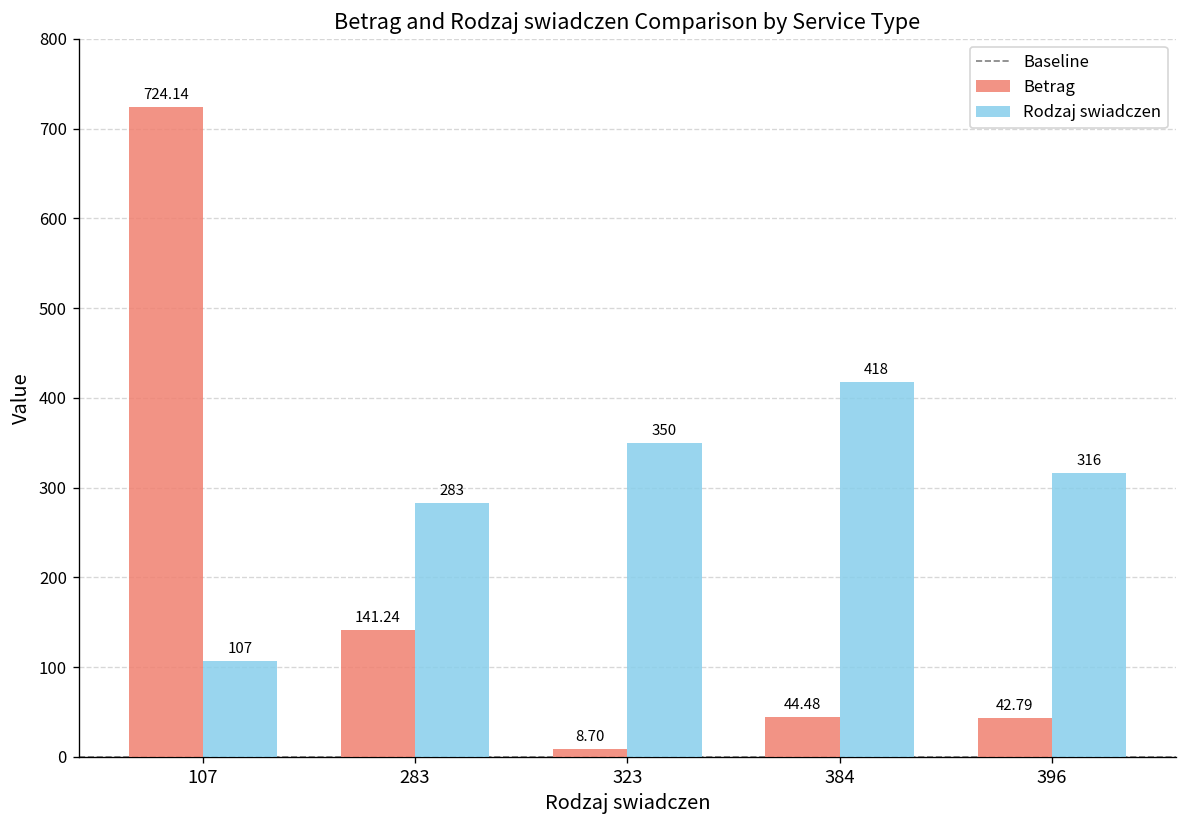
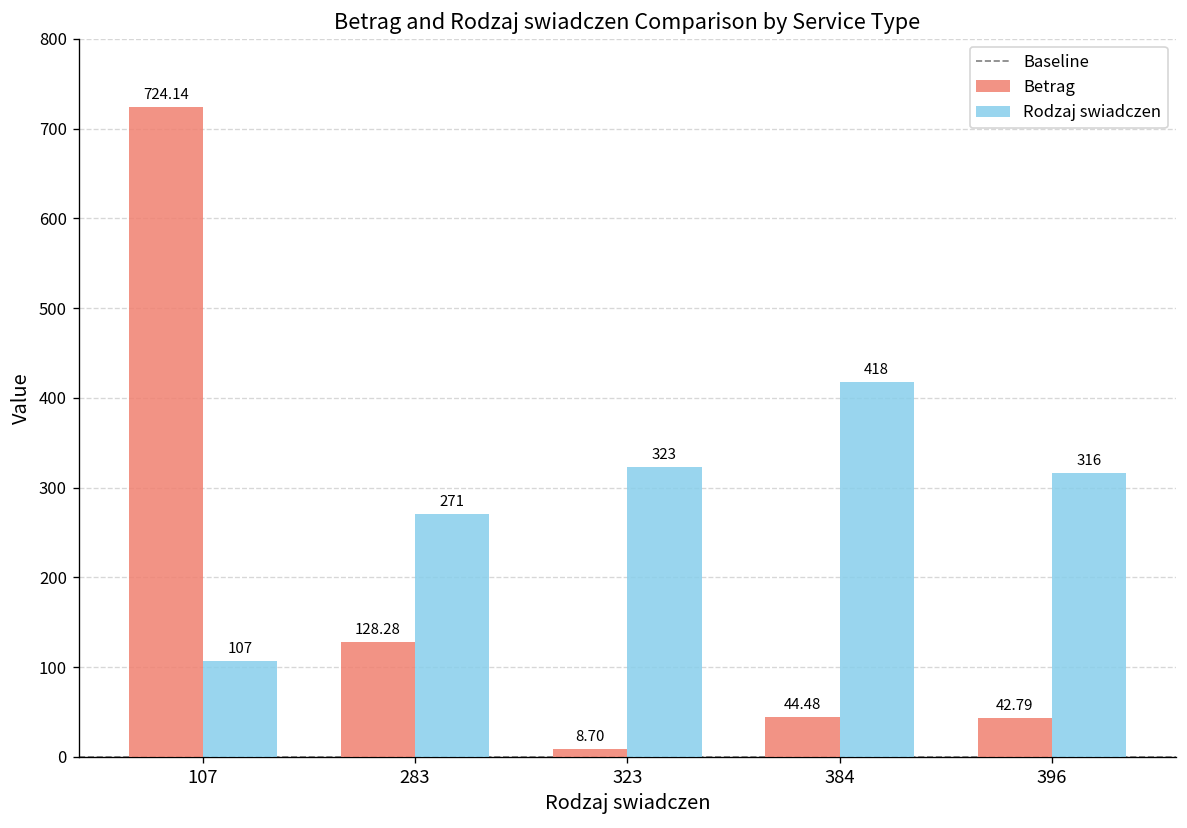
Betrag, 283: 141.24 -> 128.28
Rodzaj swiadczen, 283: 283 -> 271
Rodzaj swiadczen, 323: 350 -> 323
